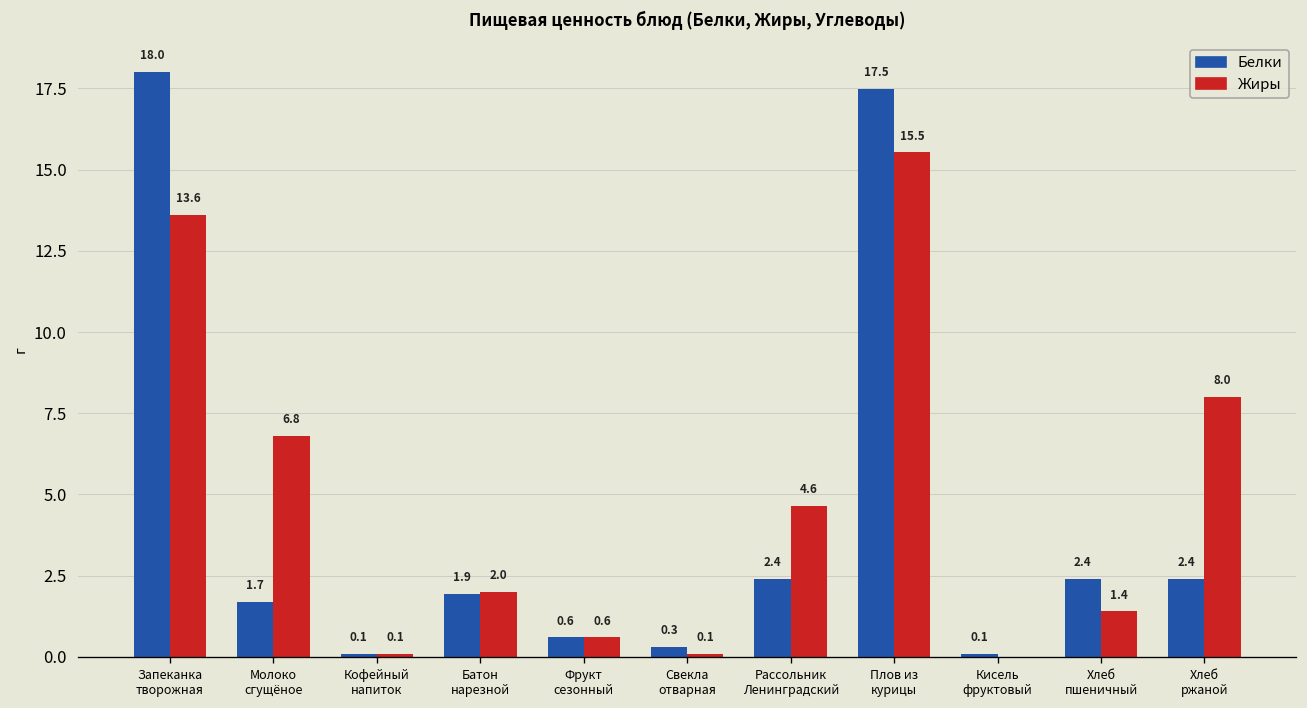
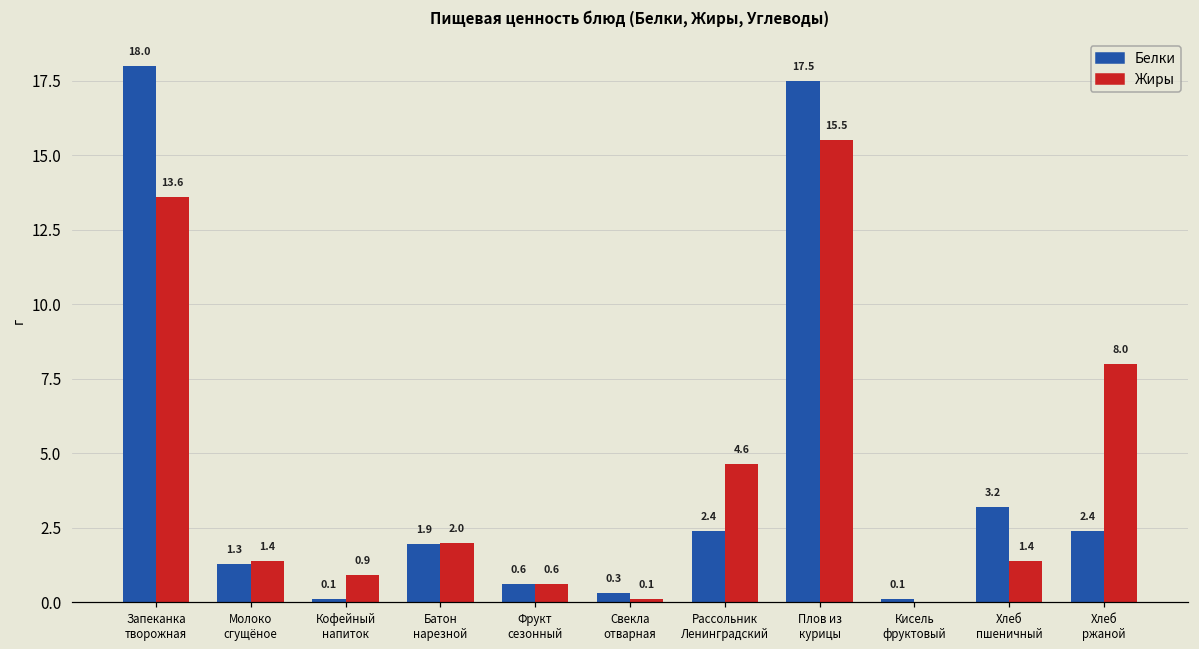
Белки, Молоко сгущёное: 1.7 -> 1.3
Жиры, Молоко сгущёное: 6.8 -> 1.4
Жиры, Кофейный напиток: 0.1 -> 0.9
Белки, Хлеб пшеничный: 2.4 -> 3.2
